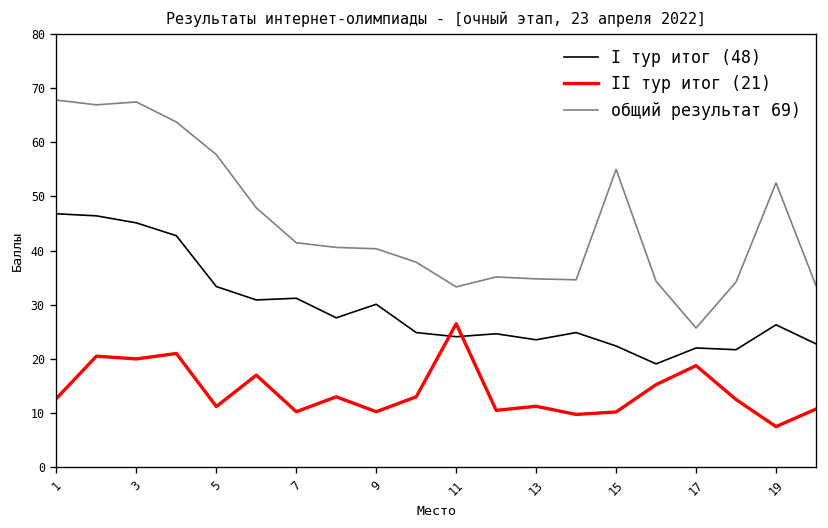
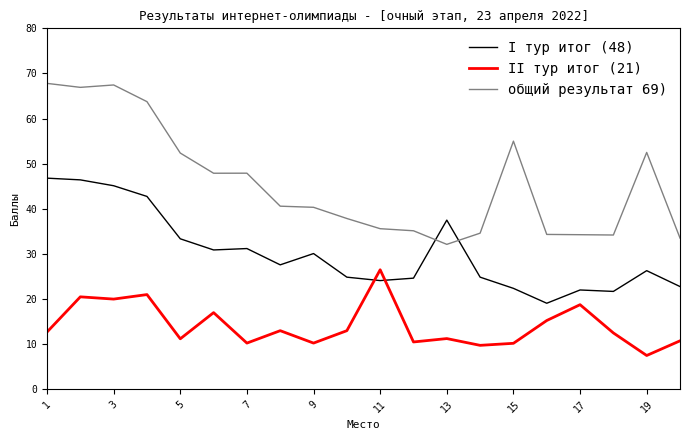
общий результат 69), 5: 58 -> 52
общий результат 69), 7: 41 -> 48
общий результат 69), 11: 33 -> 36
I тур итог (48), 13: 24 -> 38
общий результат 69), 13: 35 -> 32
общий результат 69), 17: 26 -> 34
